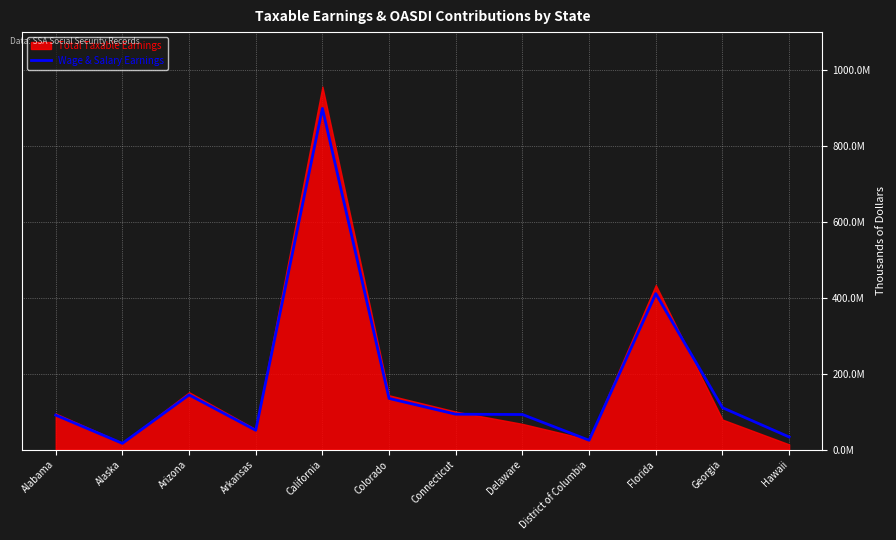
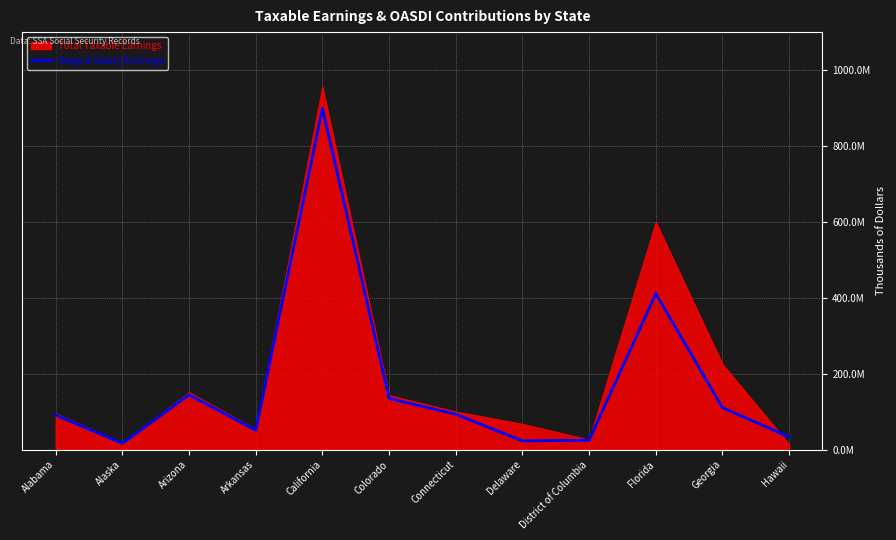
Wage & Salary Earnings, Delaware: 90000000 -> 20000000
Total Taxable Earnings, Florida: 430000000 -> 600000000
Total Taxable Earnings, Georgia: 80000000 -> 230000000
